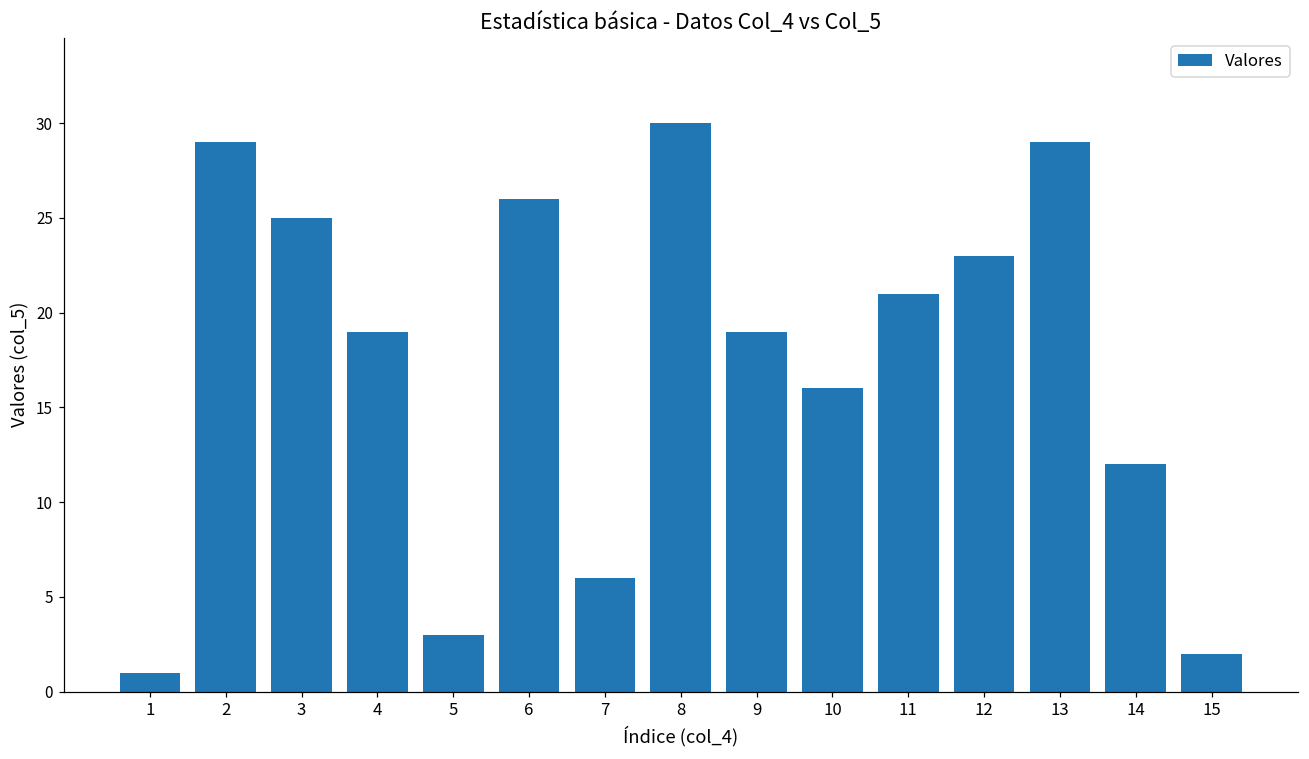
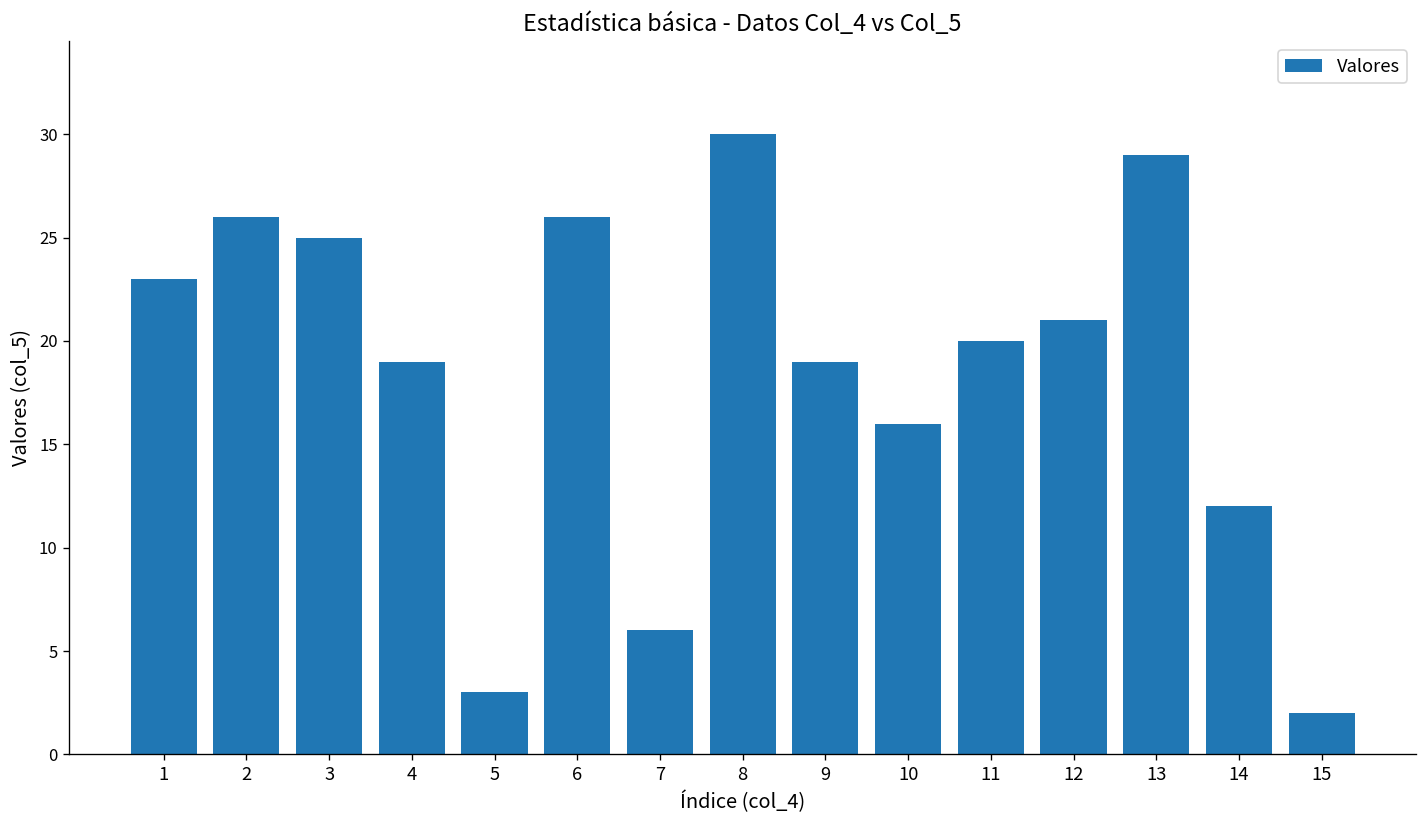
1: 1 -> 23
2: 29 -> 26
11: 21 -> 20
12: 23 -> 21
